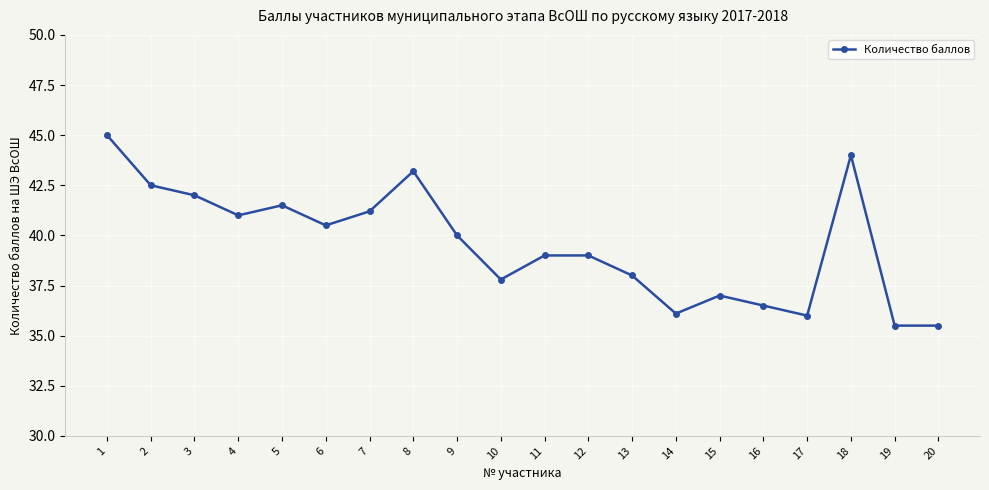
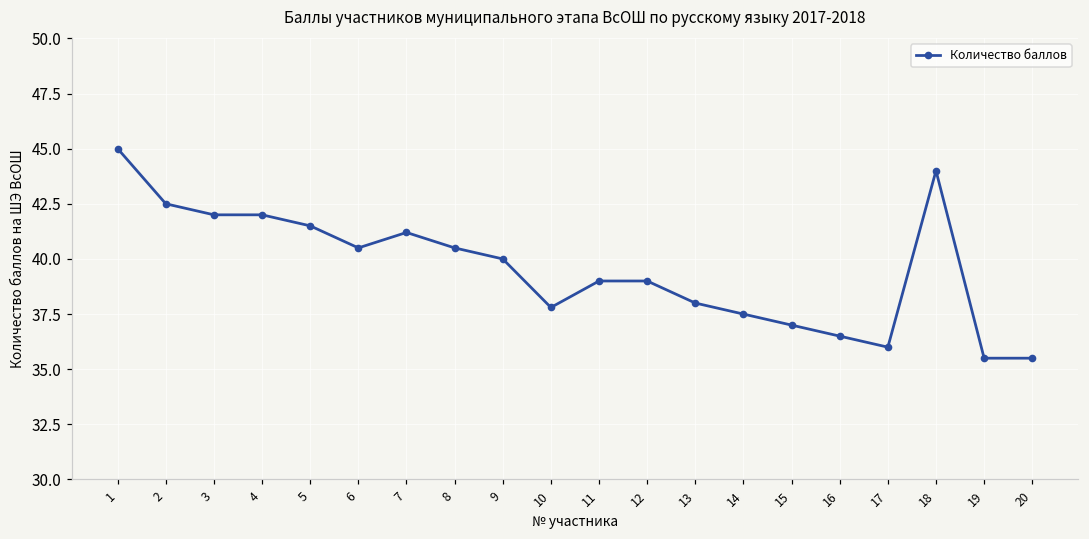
4: 41 -> 42
8: 43.2 -> 40.5
14: 36.1 -> 37.5
